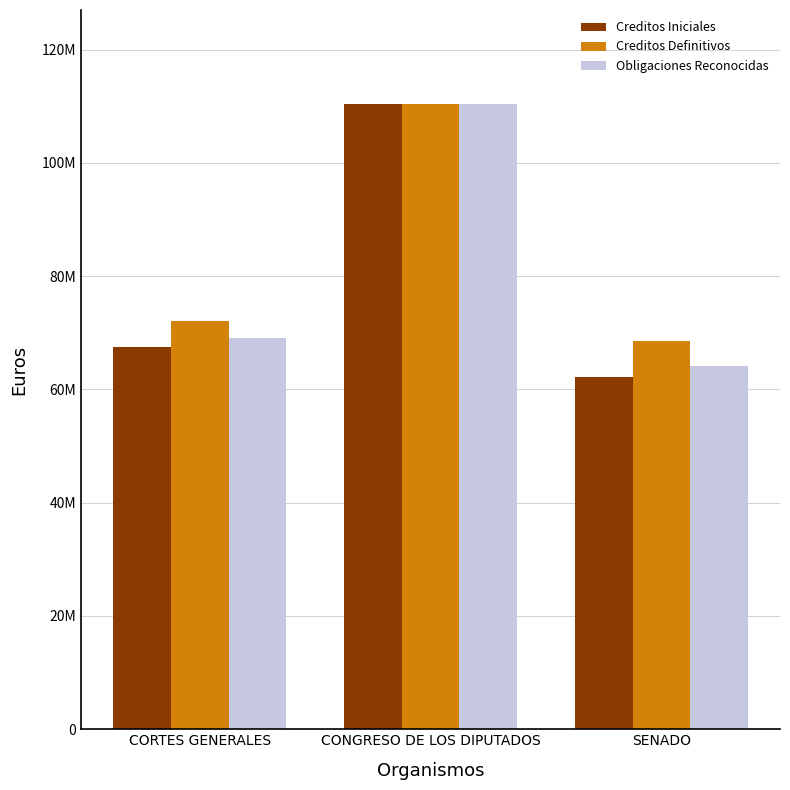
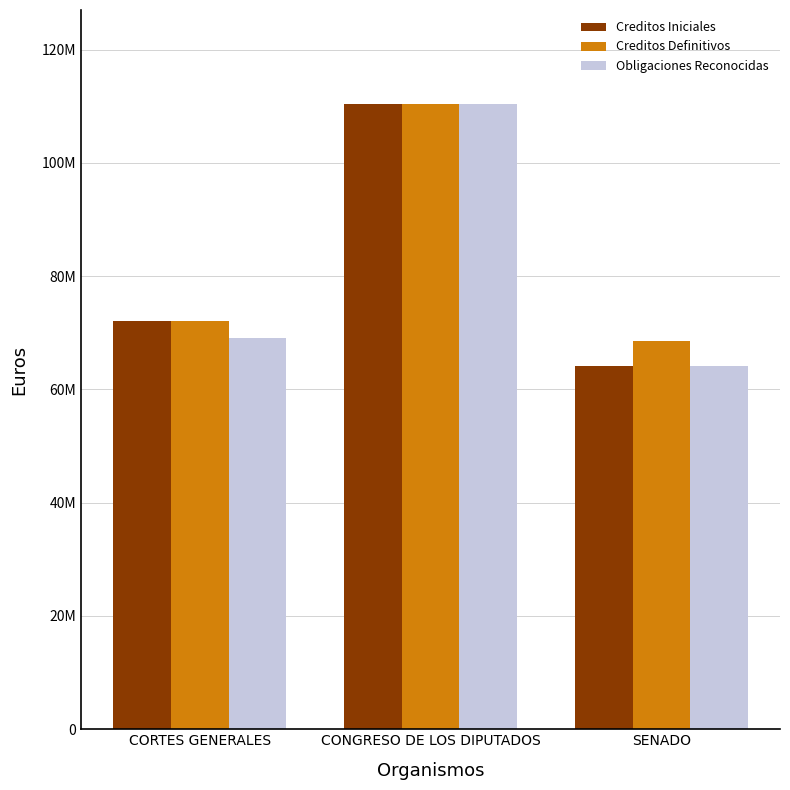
Creditos Iniciales, CORTES GENERALES: 68000000 -> 72000000
Creditos Iniciales, SENADO: 62000000 -> 64000000
